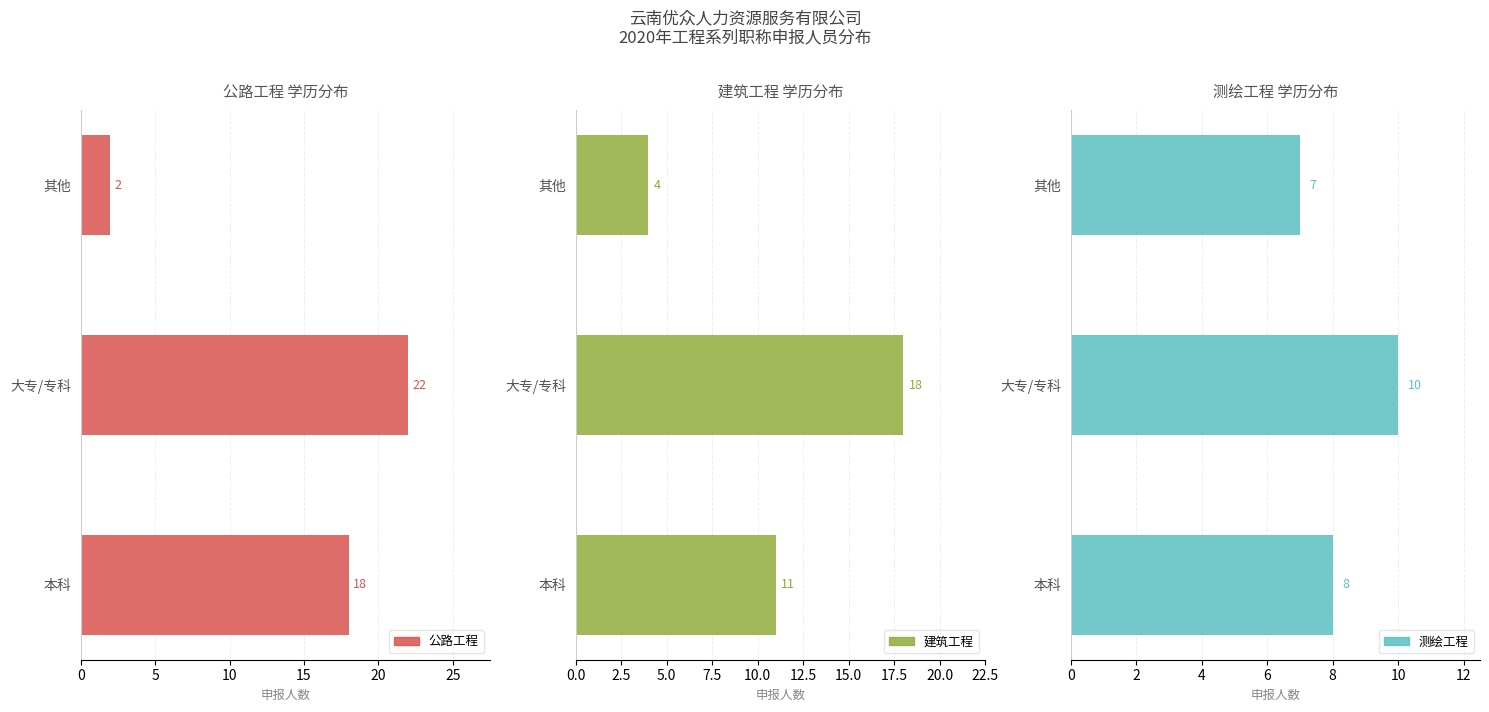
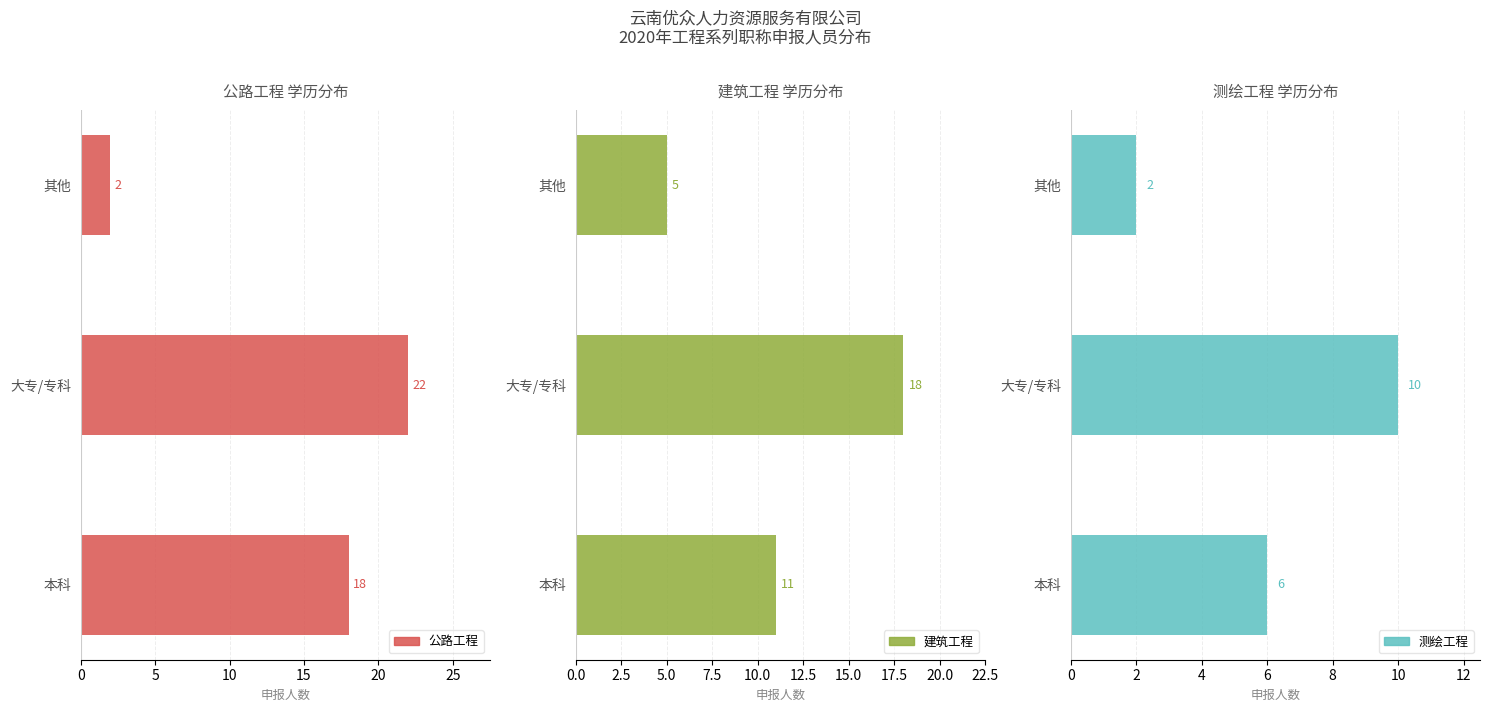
建筑工程 学历分布, 其他: 4 -> 5
测绘工程 学历分布, 其他: 7 -> 2
测绘工程 学历分布, 本科: 8 -> 6
